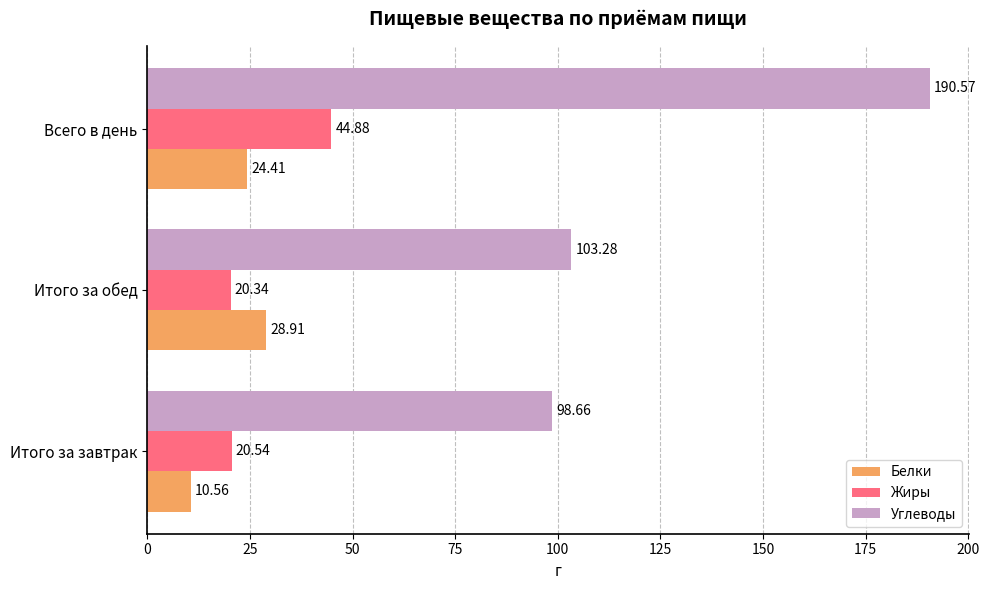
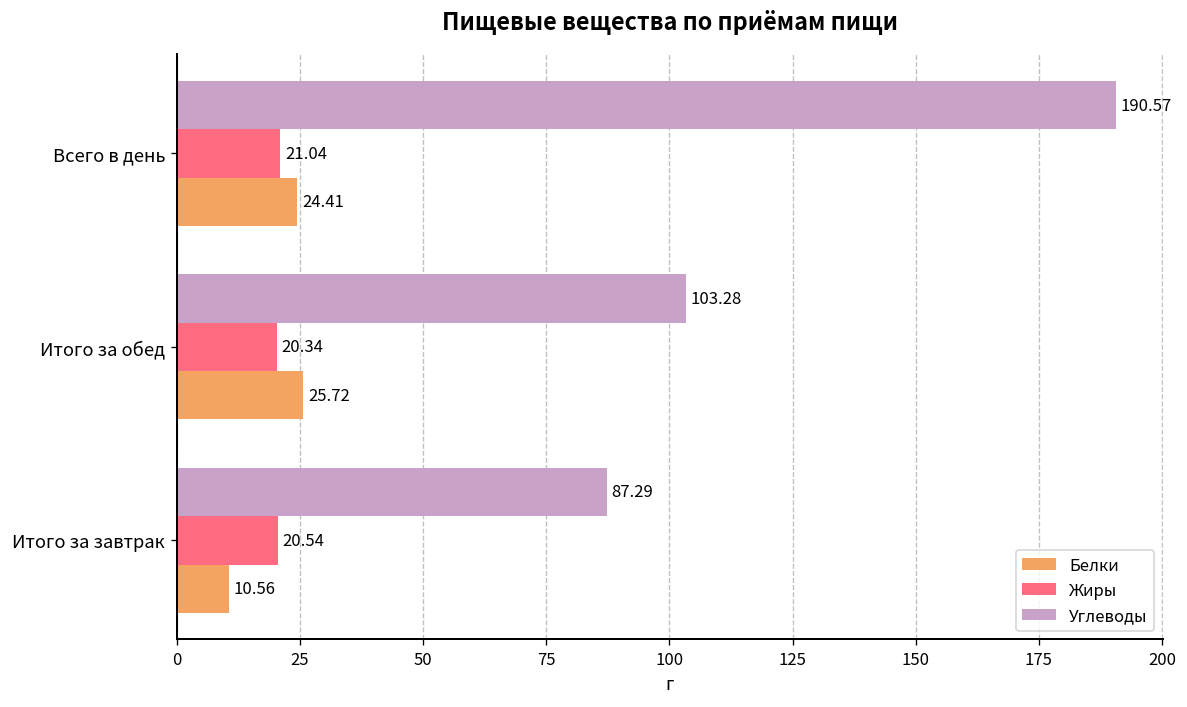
Жиры, Всего в день: 44.88 -> 21.04
Белки, Итого за обед: 28.91 -> 25.72
Углеводы, Итого за завтрак: 98.66 -> 87.29
